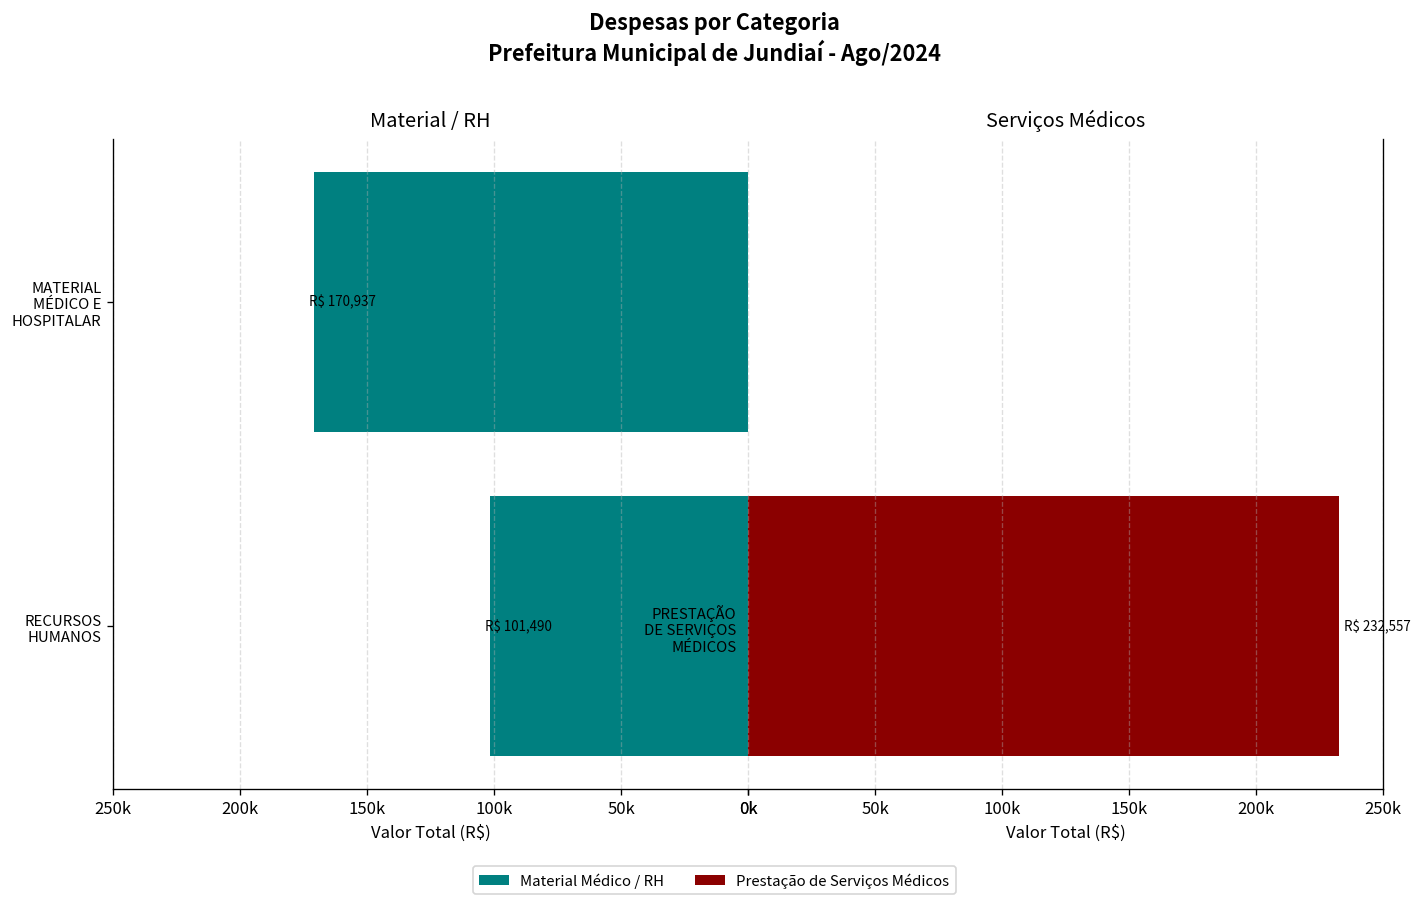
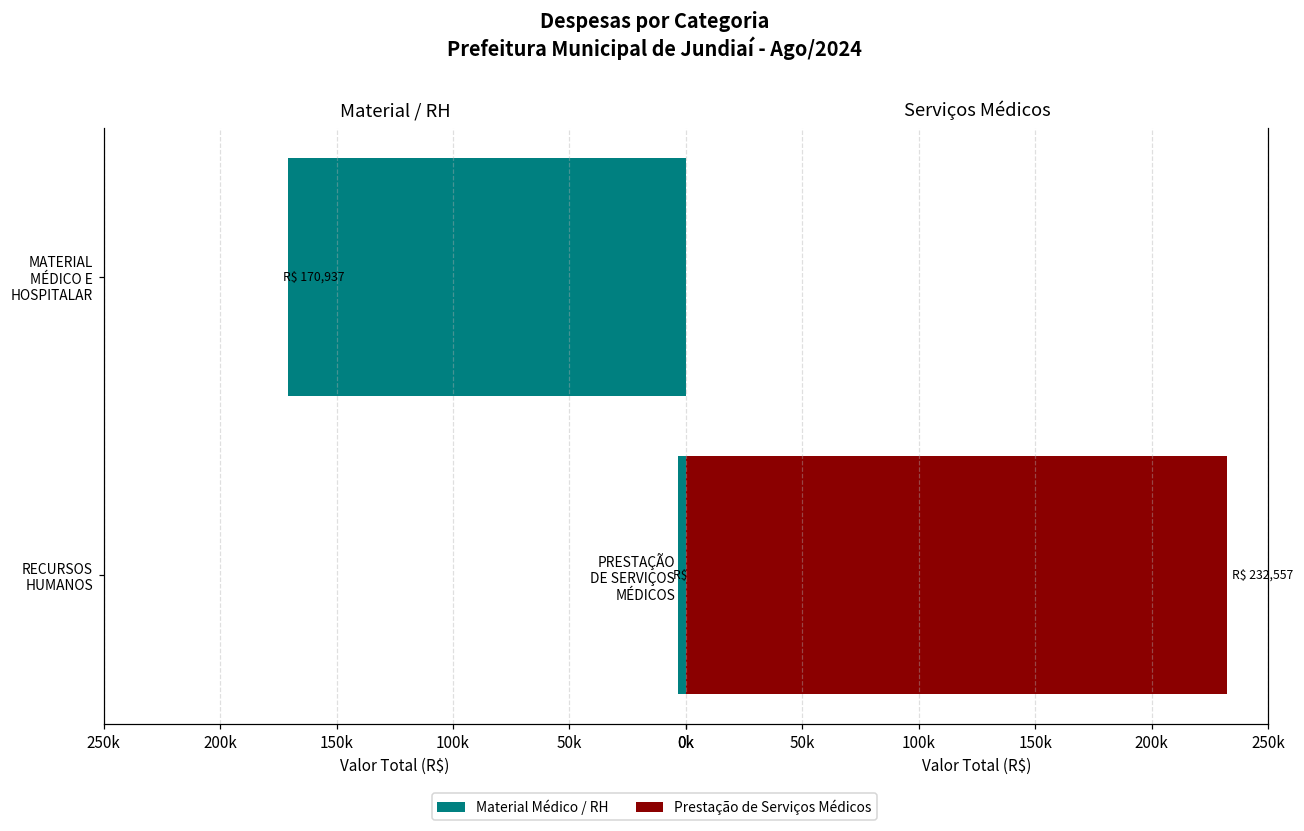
Material / RH, RECURSOS HUMANOS: 101,490 -> 3,493
